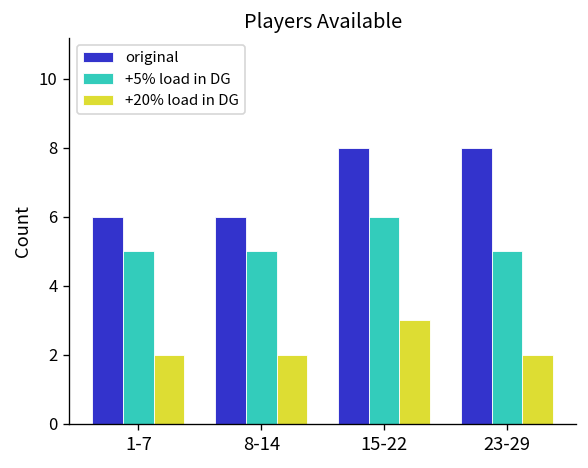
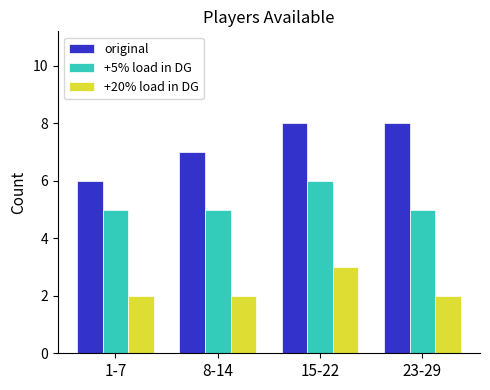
original, 8-14: 6 -> 7
